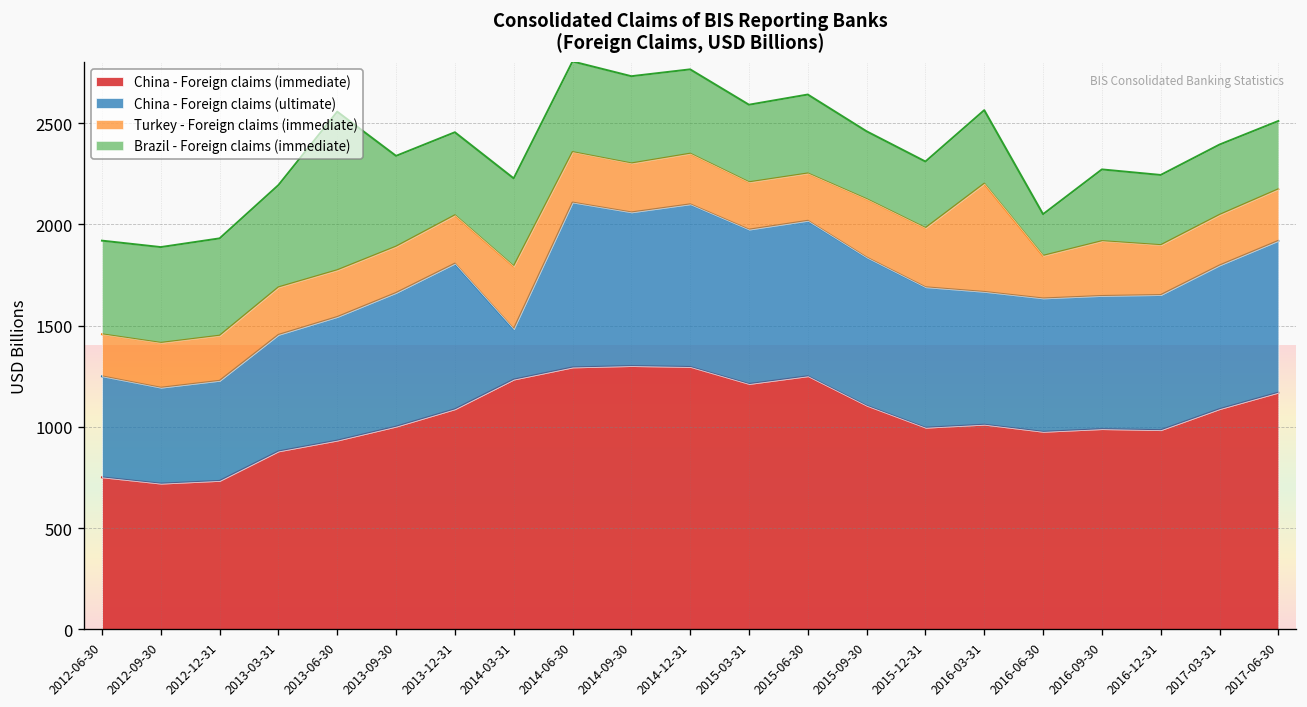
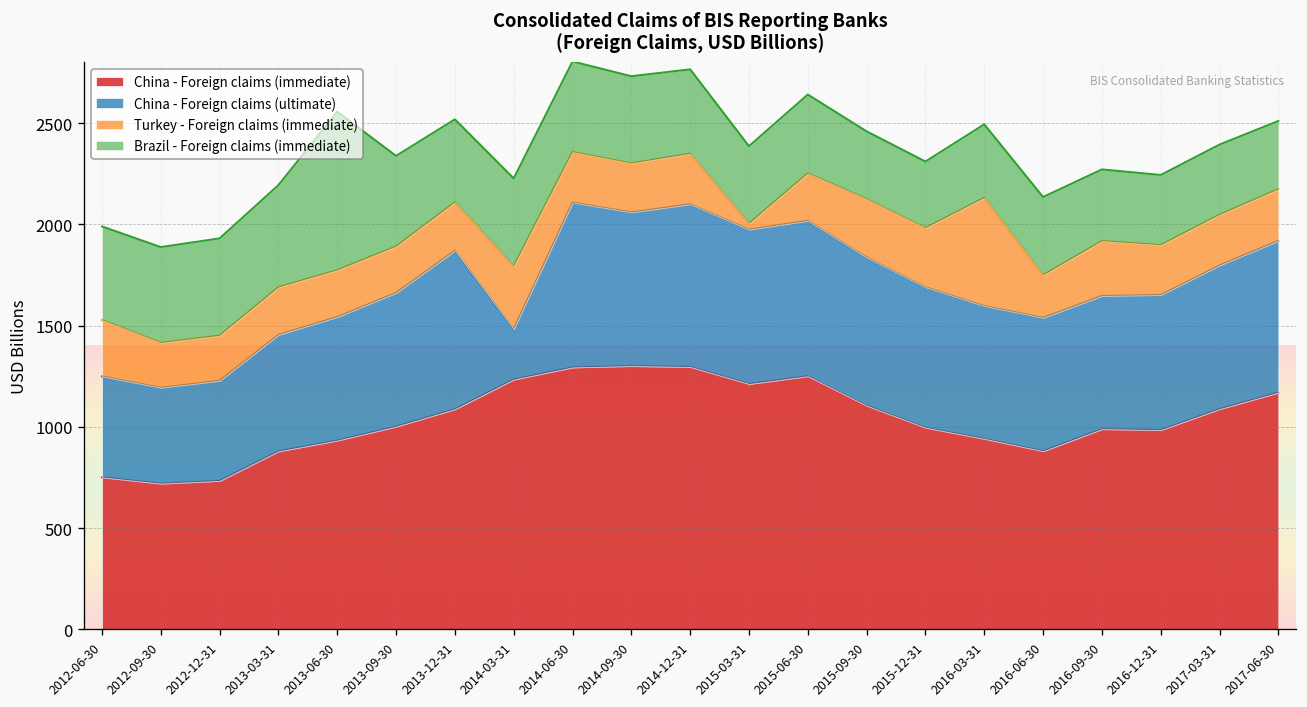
Turkey - Foreign claims (immediate), 2012-06-30: 210 -> 280
China - Foreign claims (ultimate), 2013-12-31: 720 -> 780
Turkey - Foreign claims (immediate), 2015-03-31: 230 -> 30
China - Foreign claims (immediate), 2016-03-31: 1010 -> 940
China - Foreign claims (immediate), 2016-06-30: 980 -> 880
Brazil - Foreign claims (immediate), 2016-06-30: 210 -> 390
